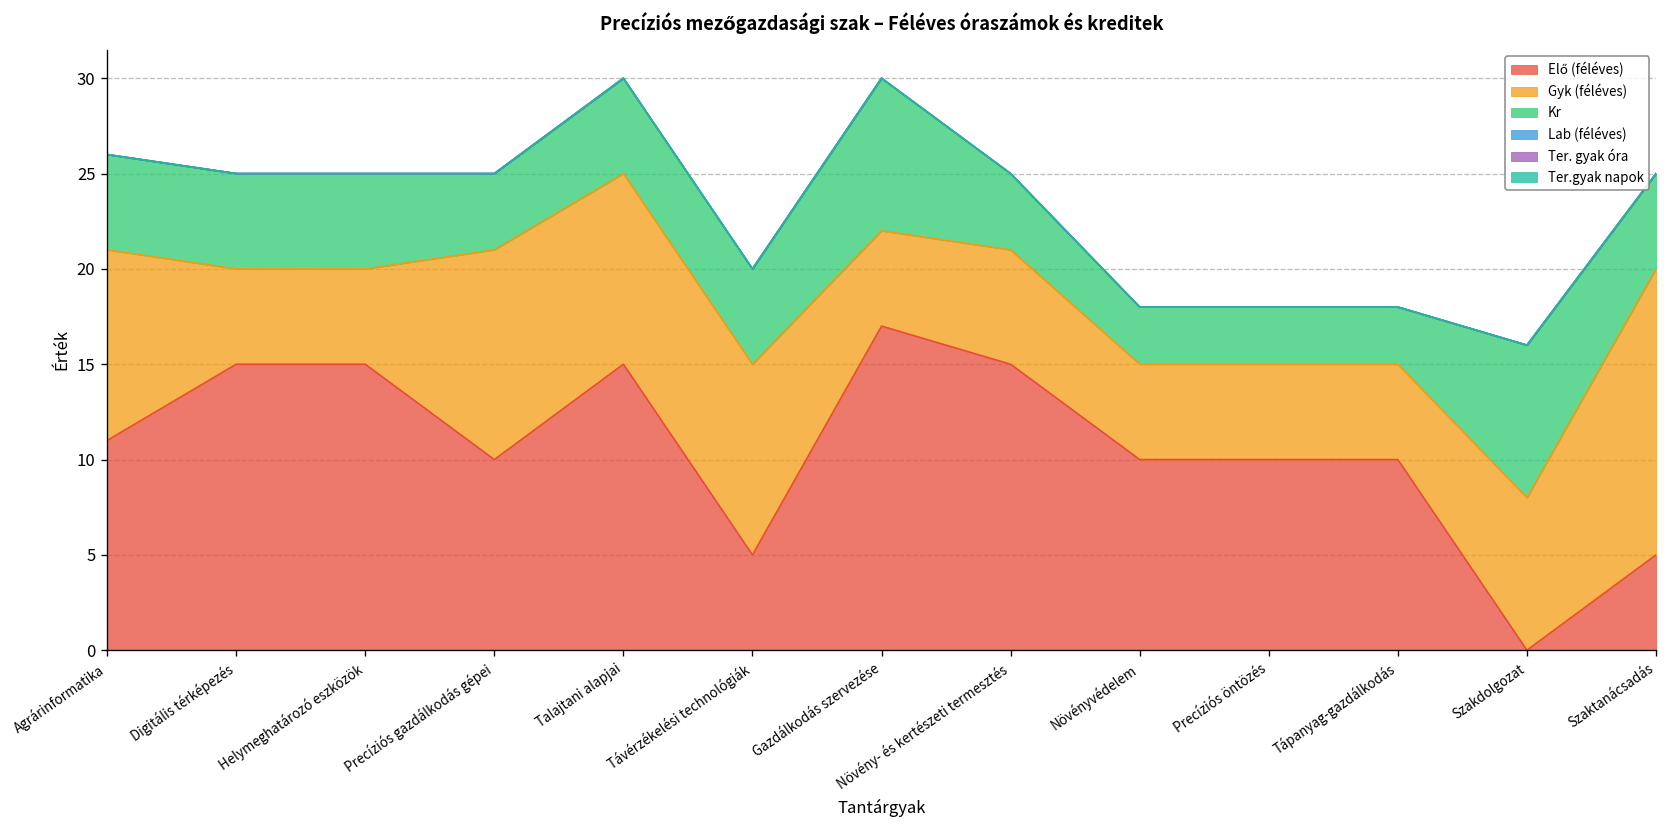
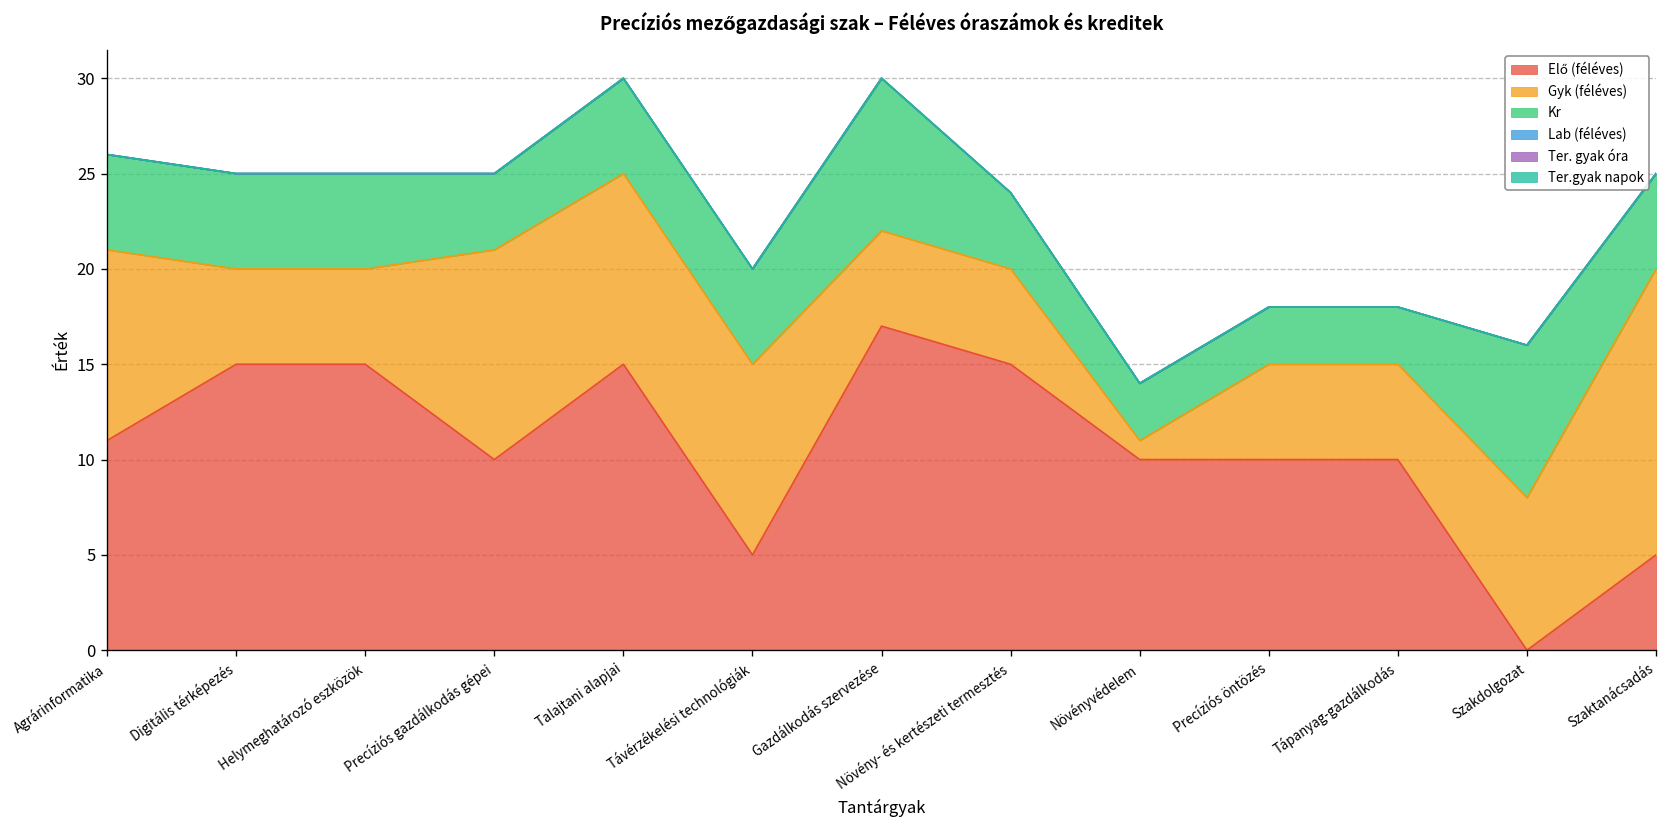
Gyk (féléves), Növény- és kertészeti termesztés: 6 -> 5
Gyk (féléves), Növényvédelem: 5 -> 1
